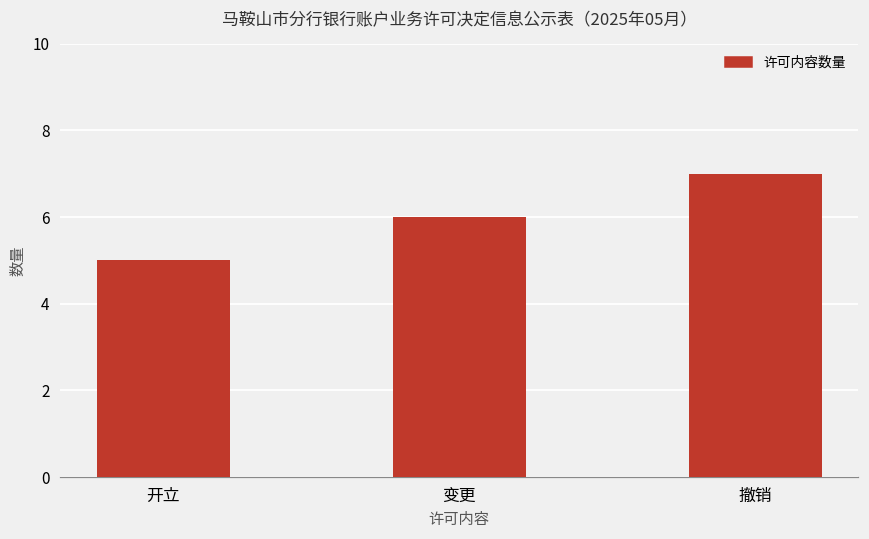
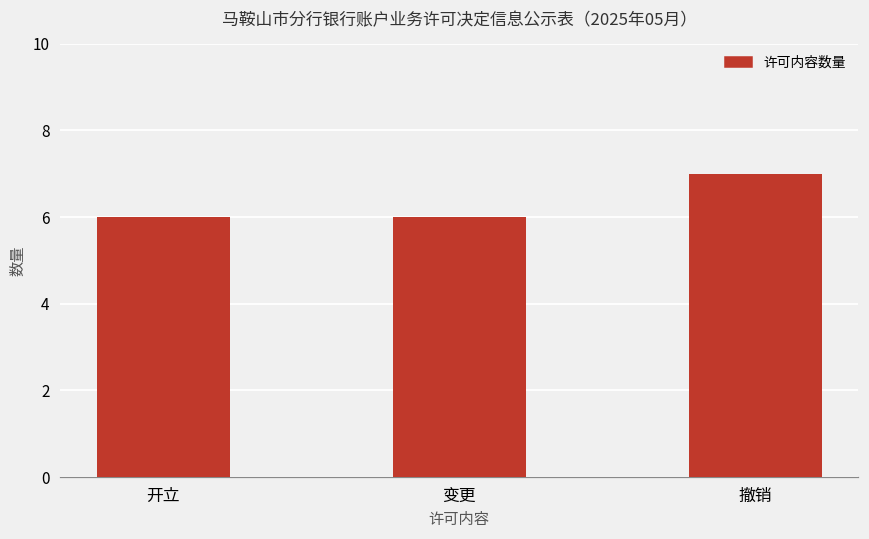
开立: 5 -> 6
